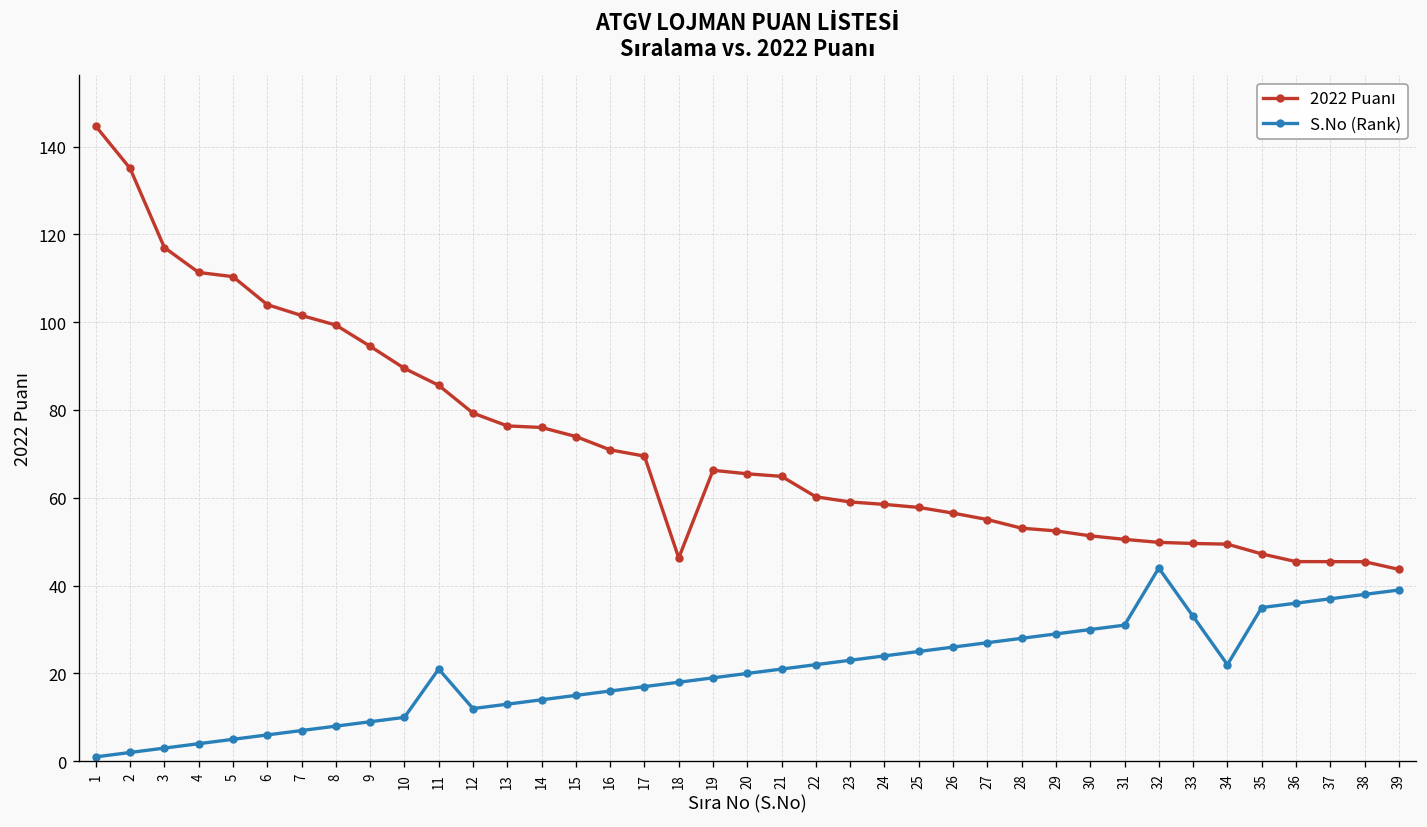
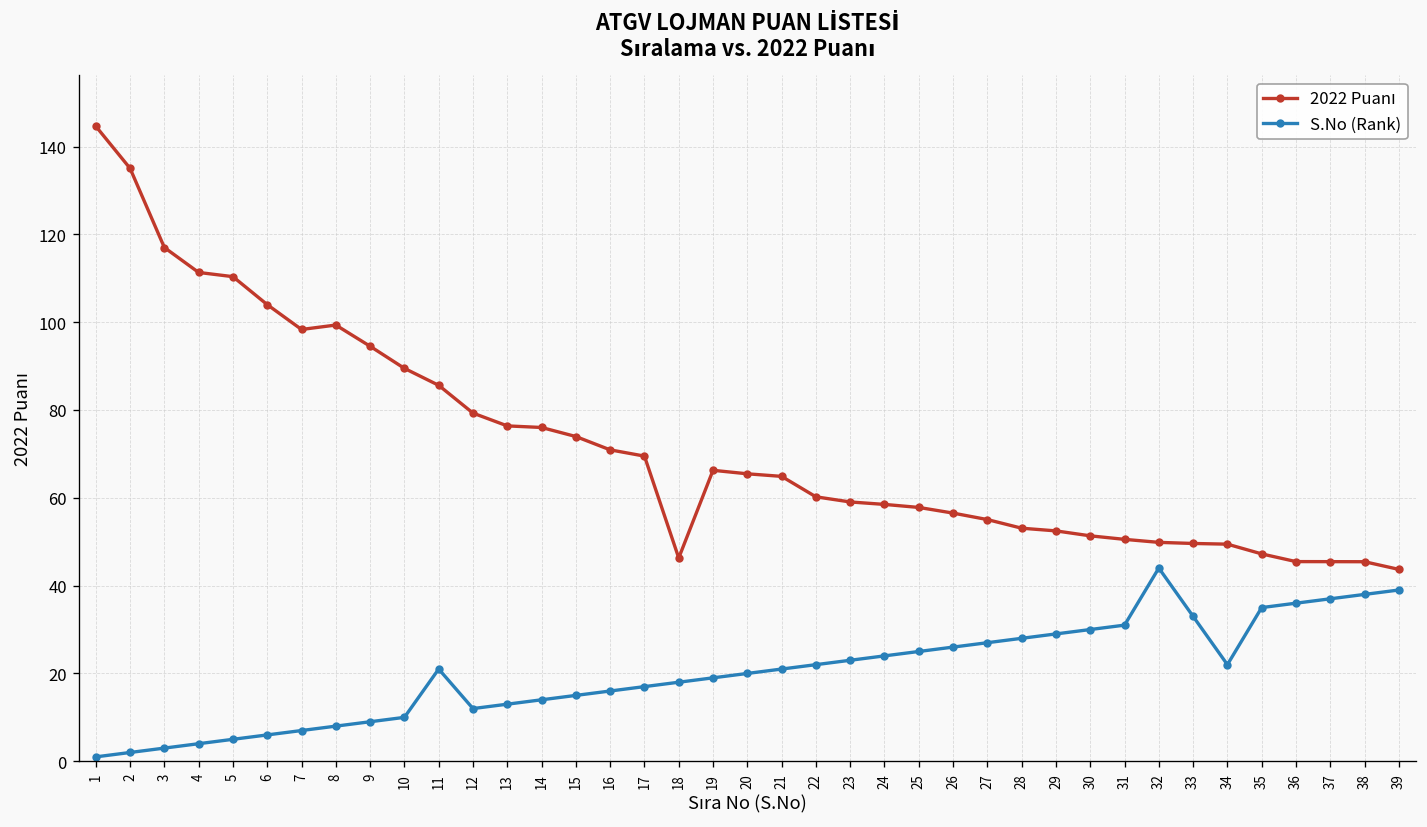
2022 Puanı, 7: 102 -> 98
